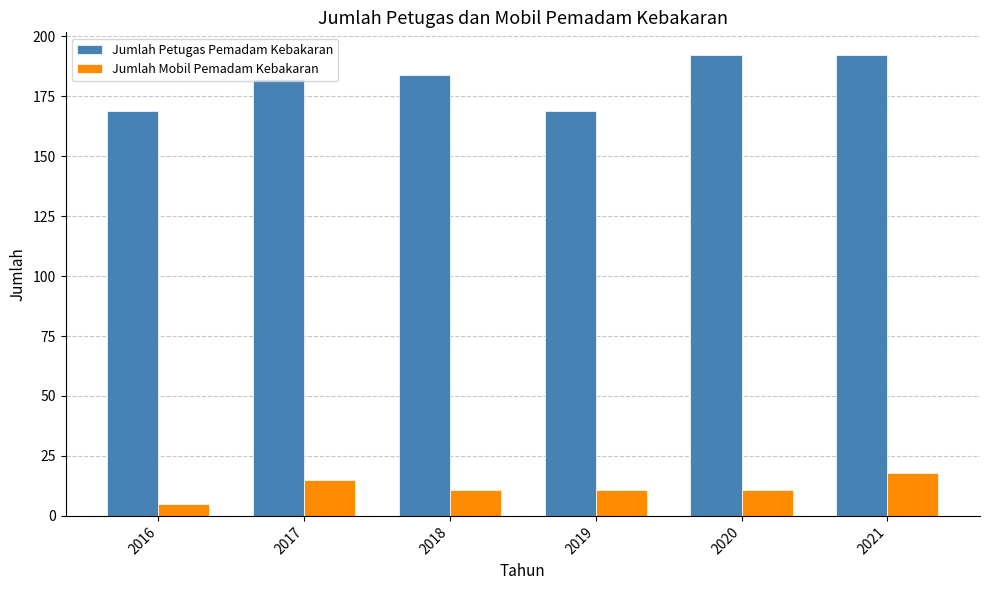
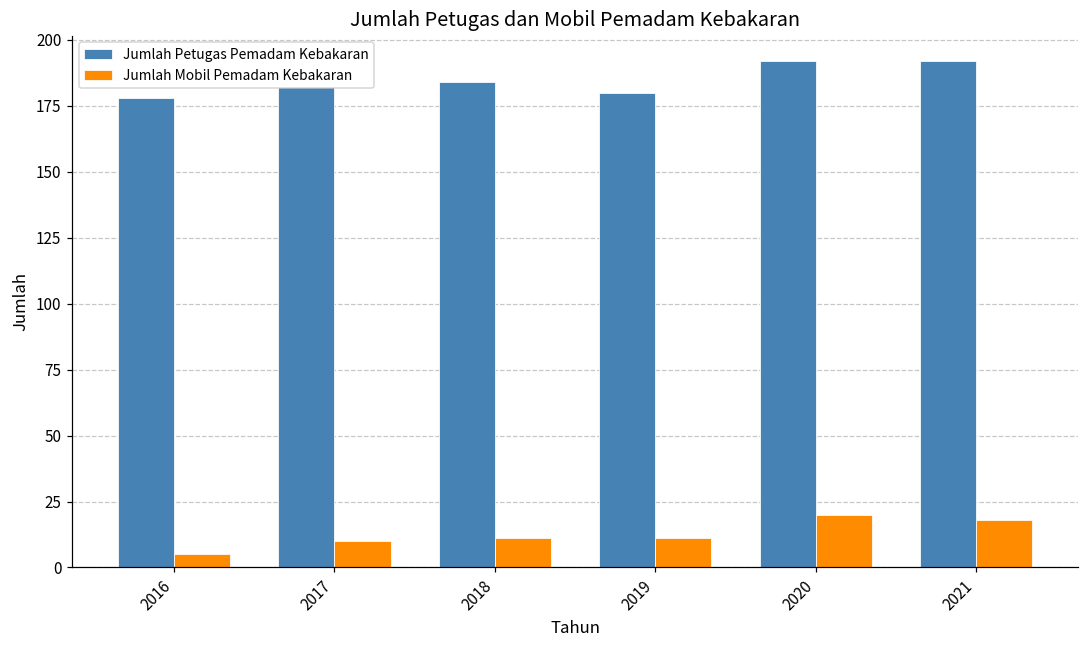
Jumlah Petugas Pemadam Kebakaran, 2016: 169 -> 178
Jumlah Mobil Pemadam Kebakaran, 2017: 15 -> 10
Jumlah Petugas Pemadam Kebakaran, 2019: 169 -> 180
Jumlah Mobil Pemadam Kebakaran, 2020: 11 -> 20
